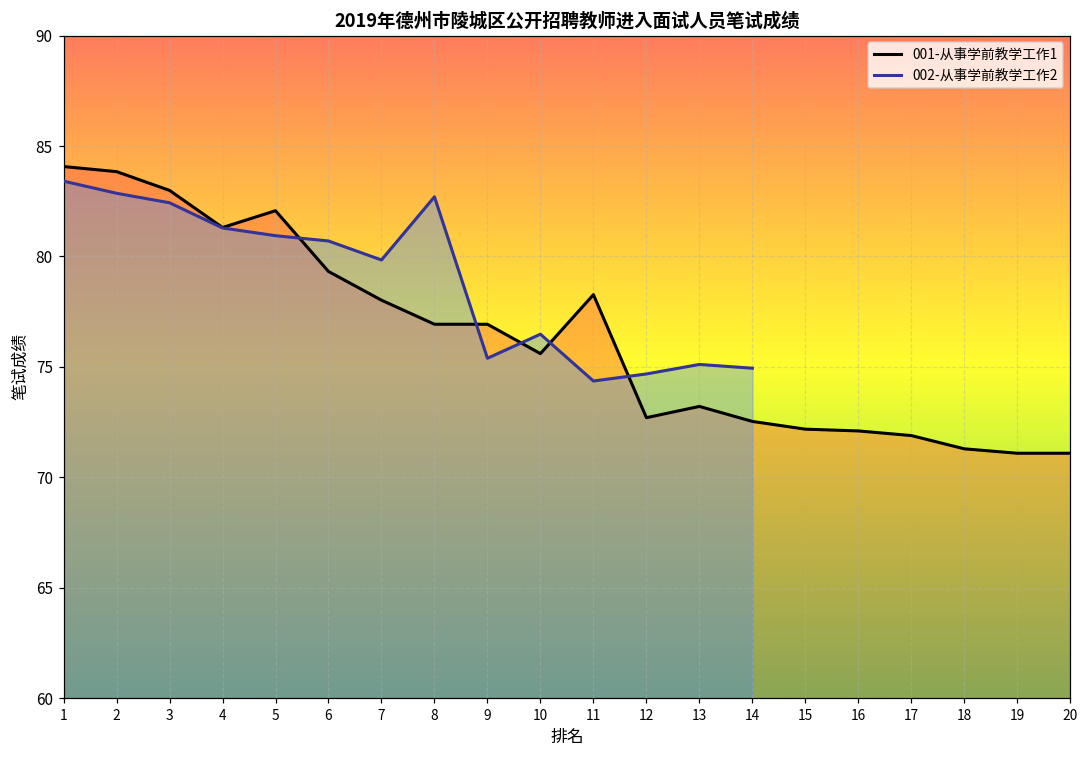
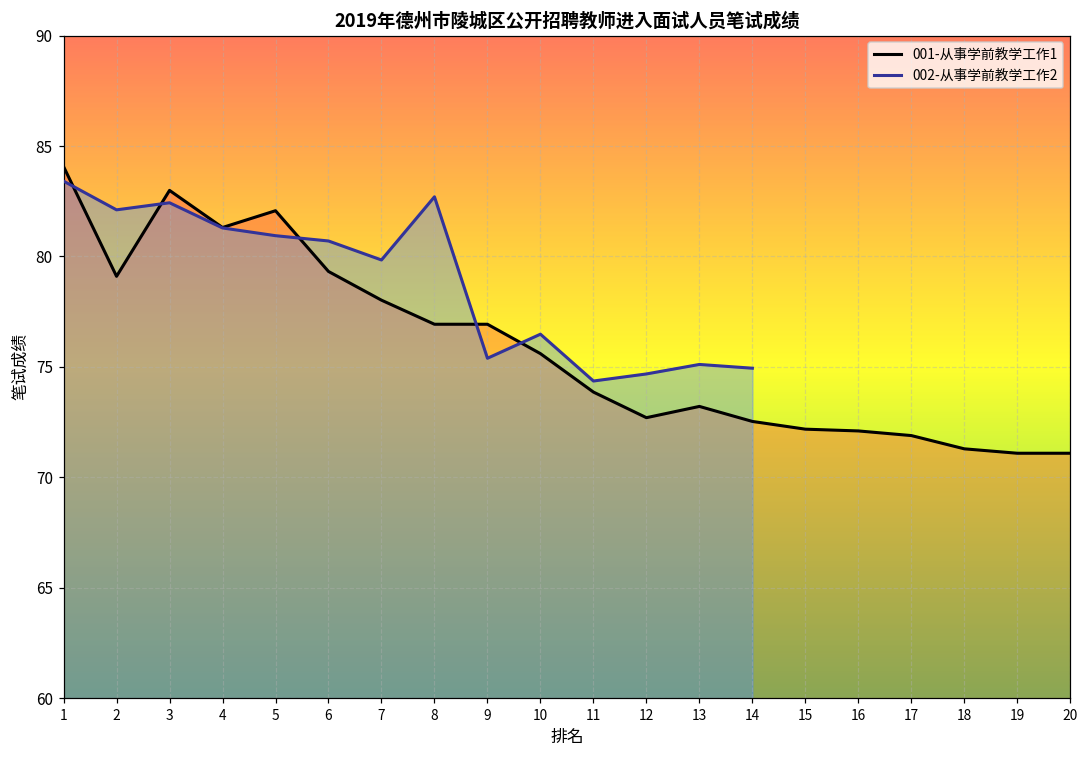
001-从事学前教学工作1, 2: 83.8 -> 79.1
002-从事学前教学工作2, 2: 82.9 -> 82.1
001-从事学前教学工作1, 11: 78.3 -> 73.9
